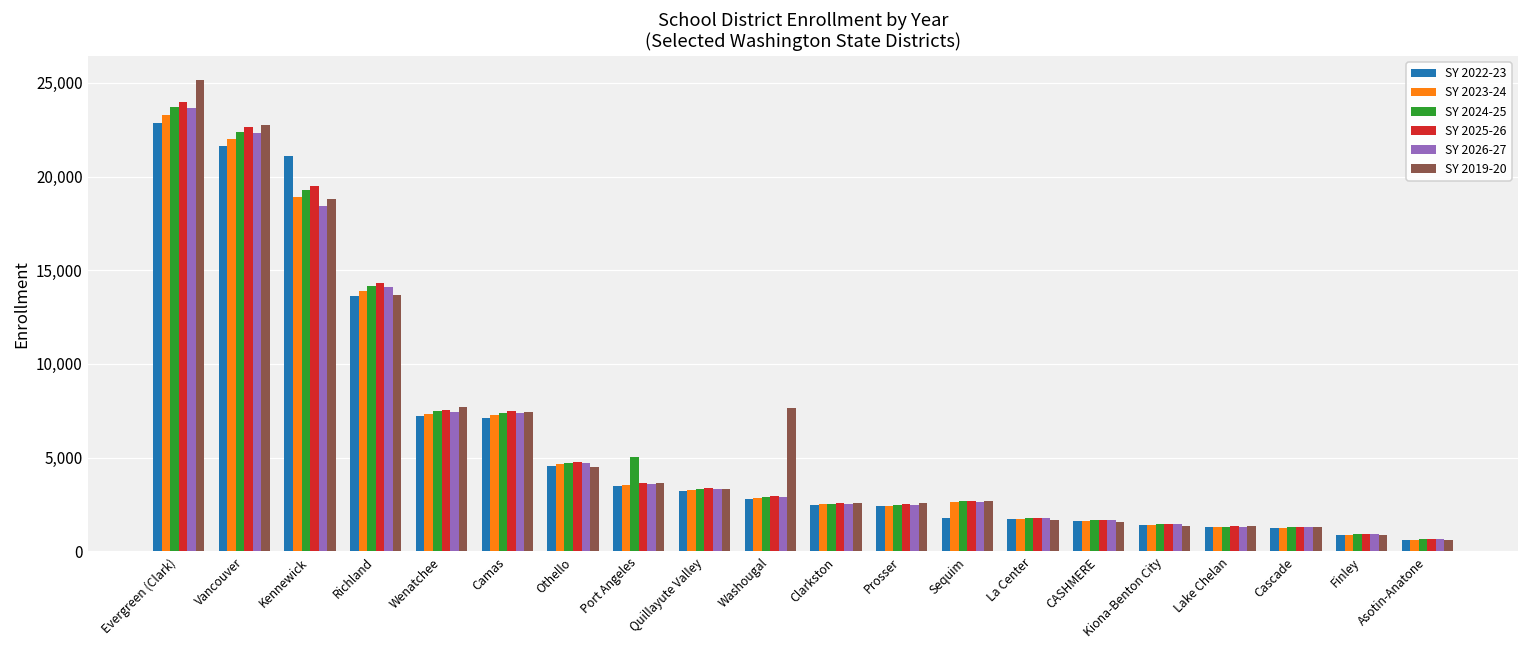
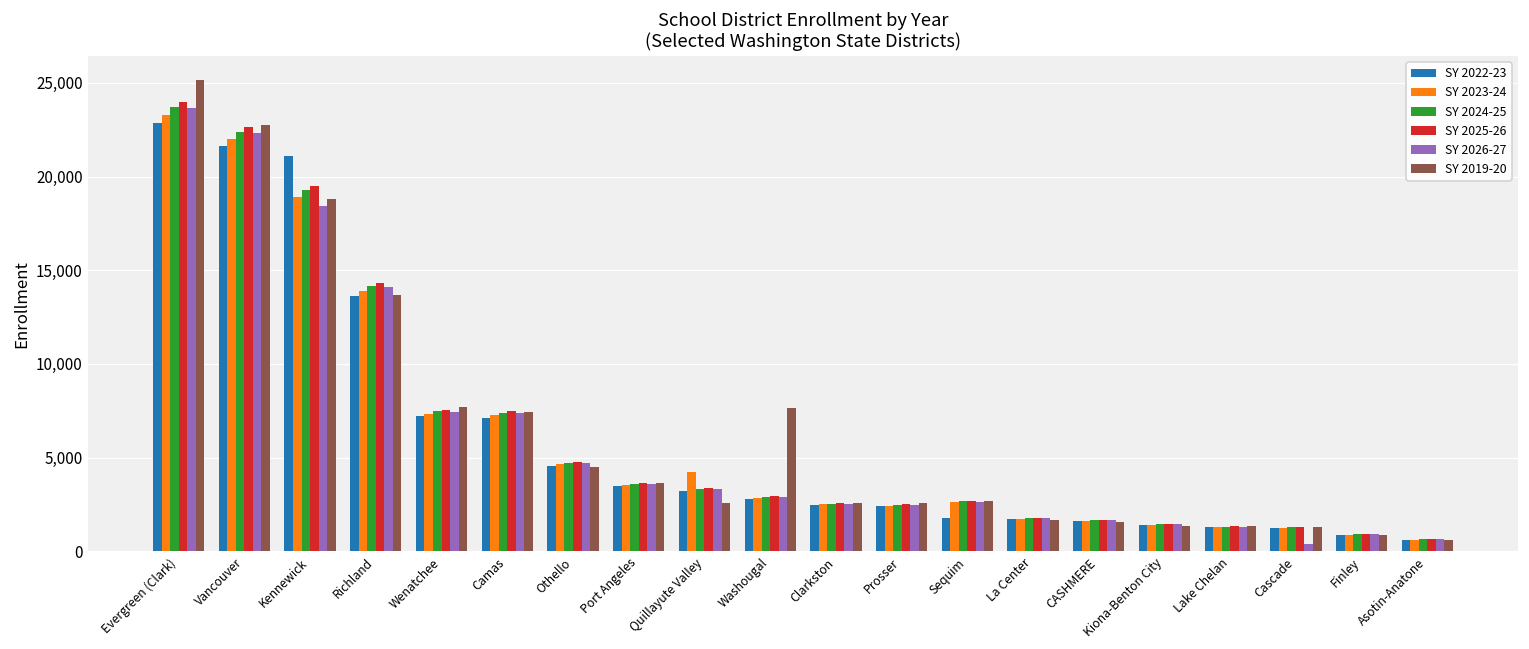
SY 2024-25, Port Angeles: 5,000 -> 3,600
SY 2023-24, Quillayute Valley: 3,300 -> 4,200
SY 2019-20, Quillayute Valley: 3,300 -> 2,600
SY 2026-27, Cascade: 1,300 -> 400
